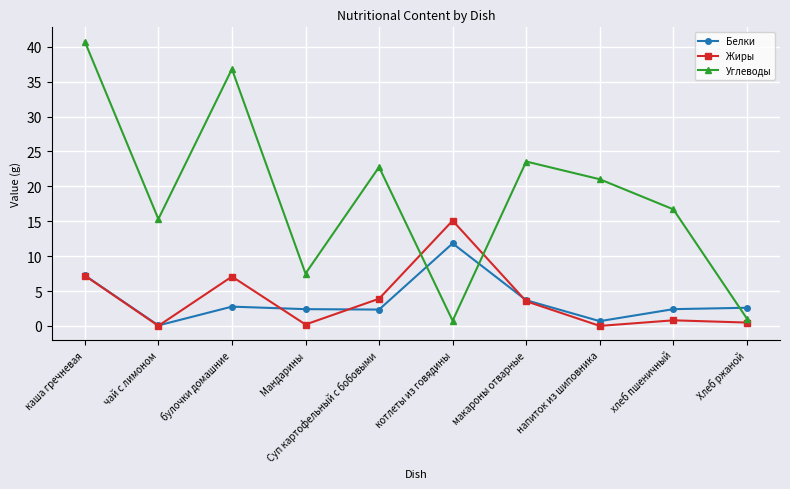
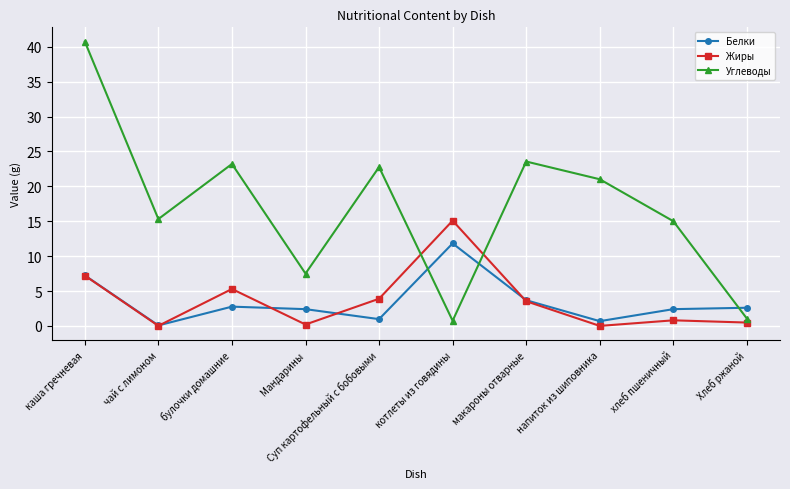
Жиры, булочки домашние: 7 -> 5
Углеводы, булочки домашние: 37 -> 23
Белки, Суп картофельный с бобовыми: 2 -> 1
Углеводы, хлеб пшеничный: 17 -> 15
